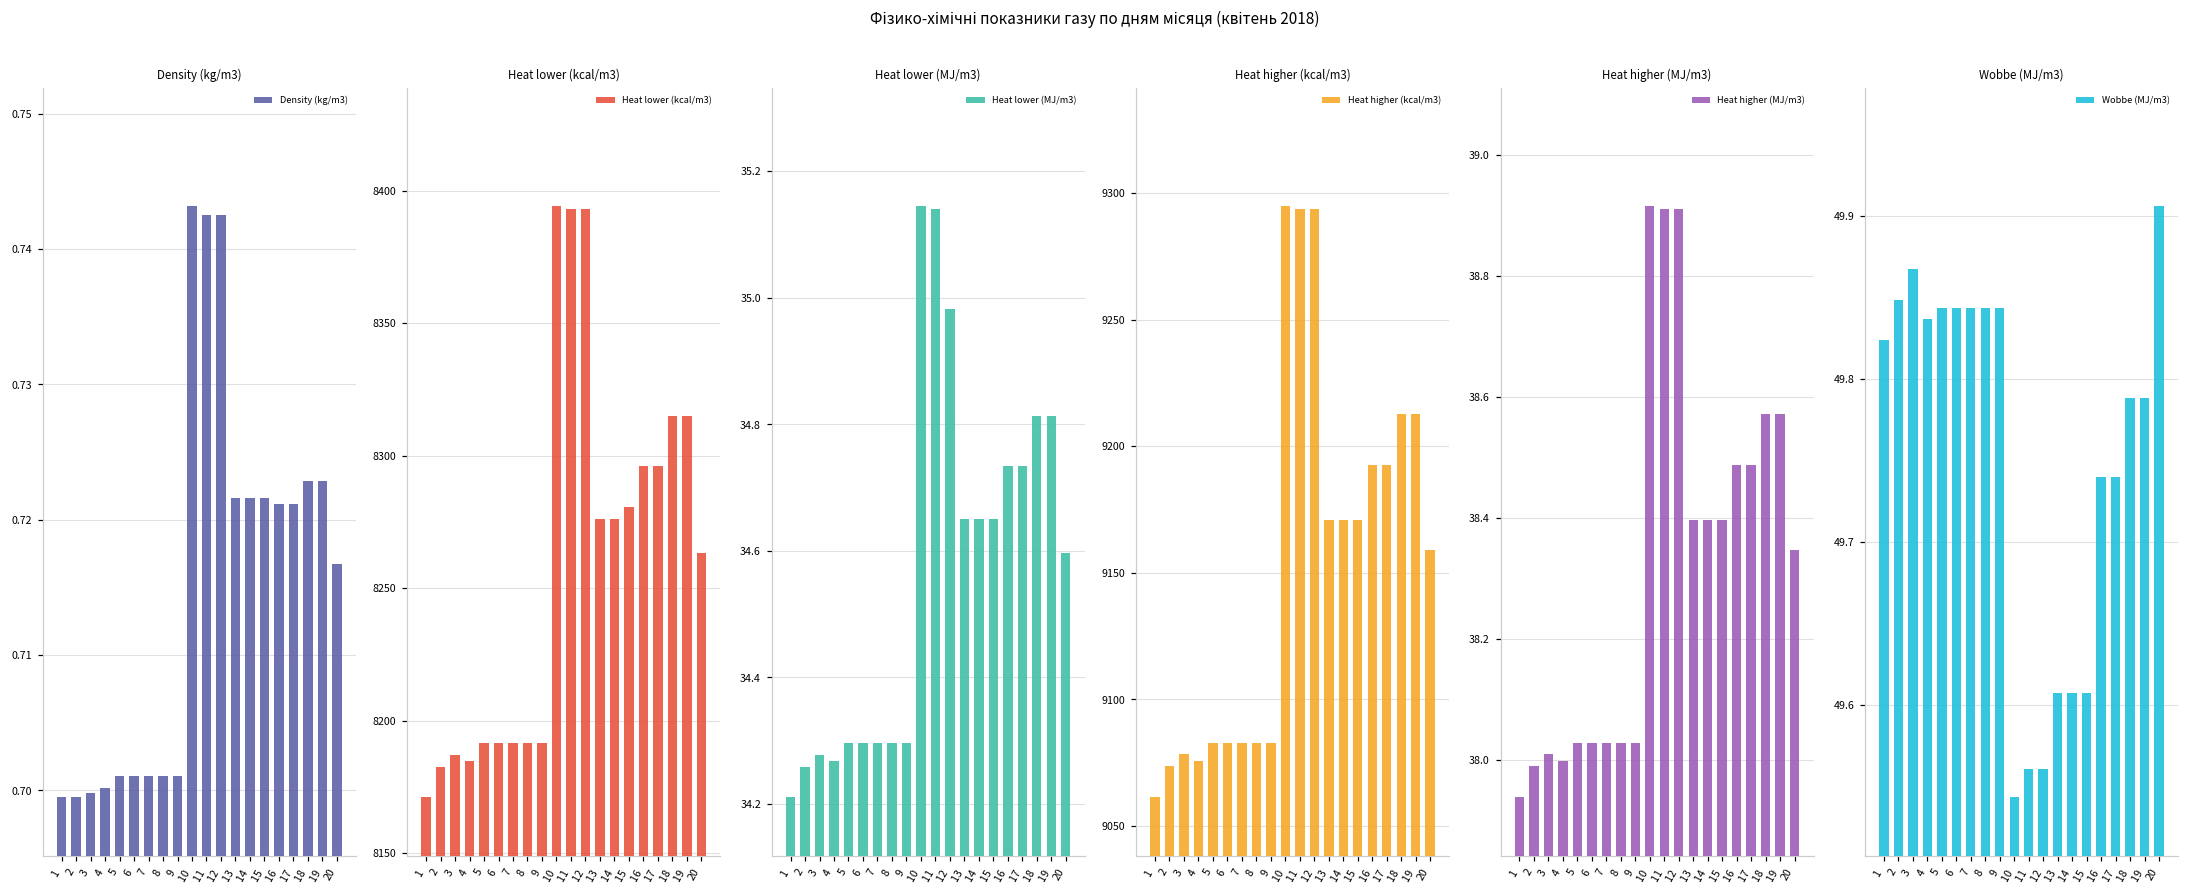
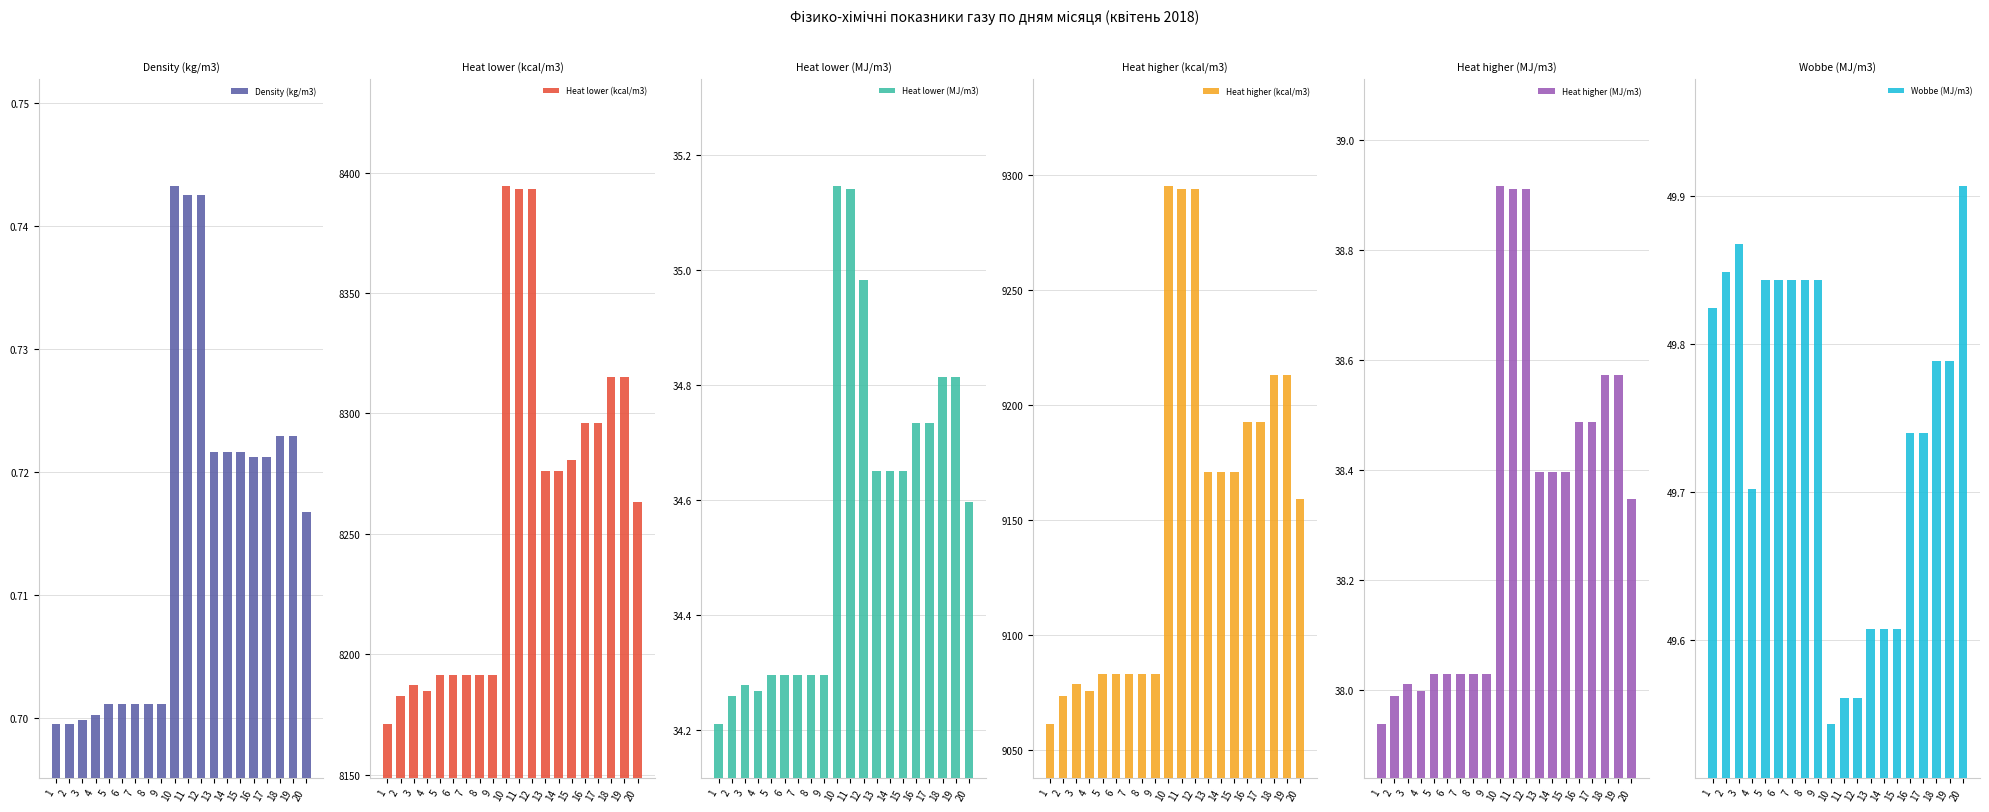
Wobbe (MJ/m3), 4: 49.837 -> 49.702
